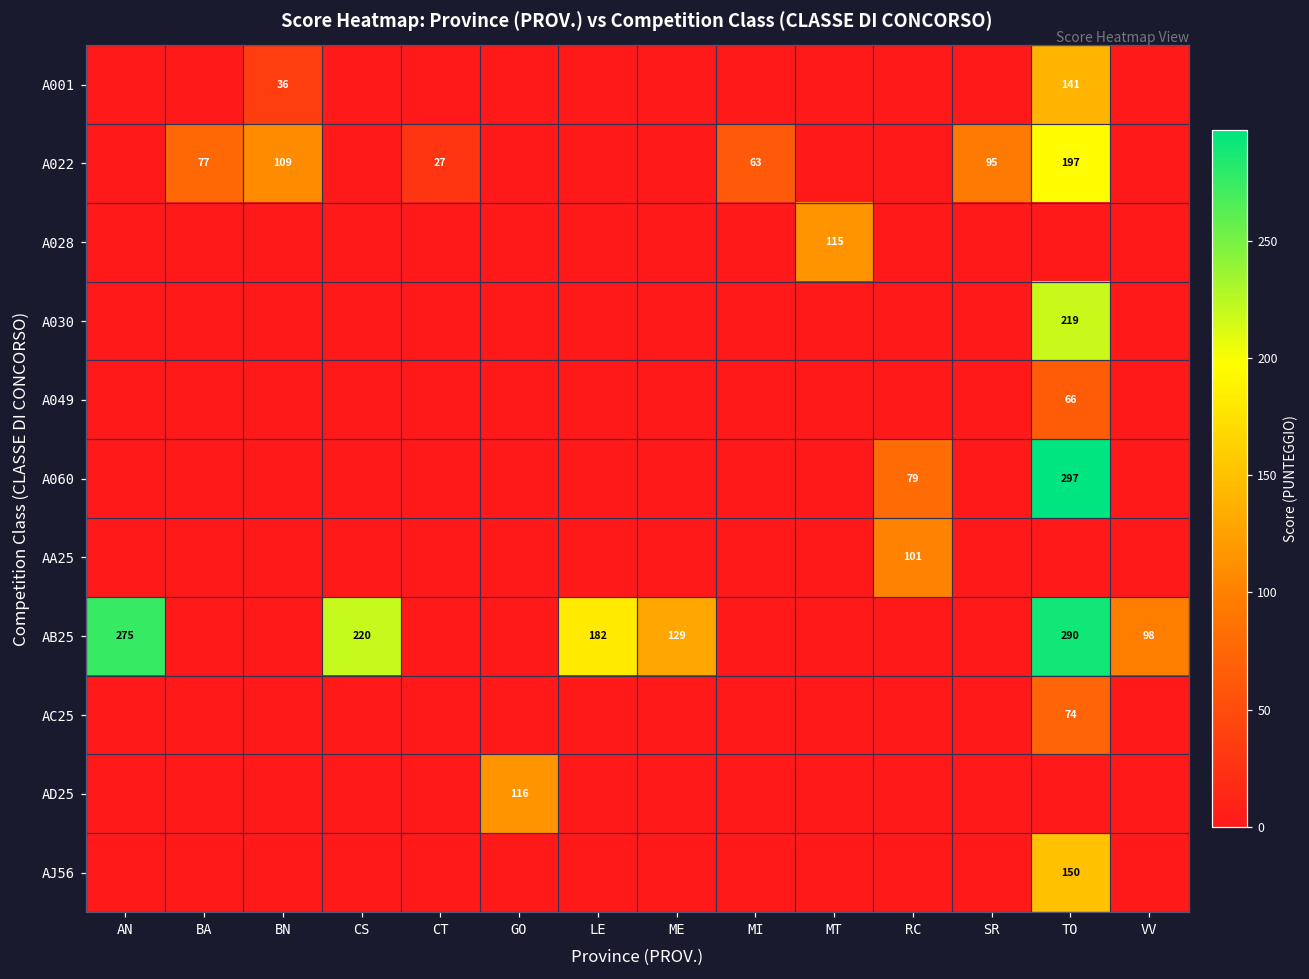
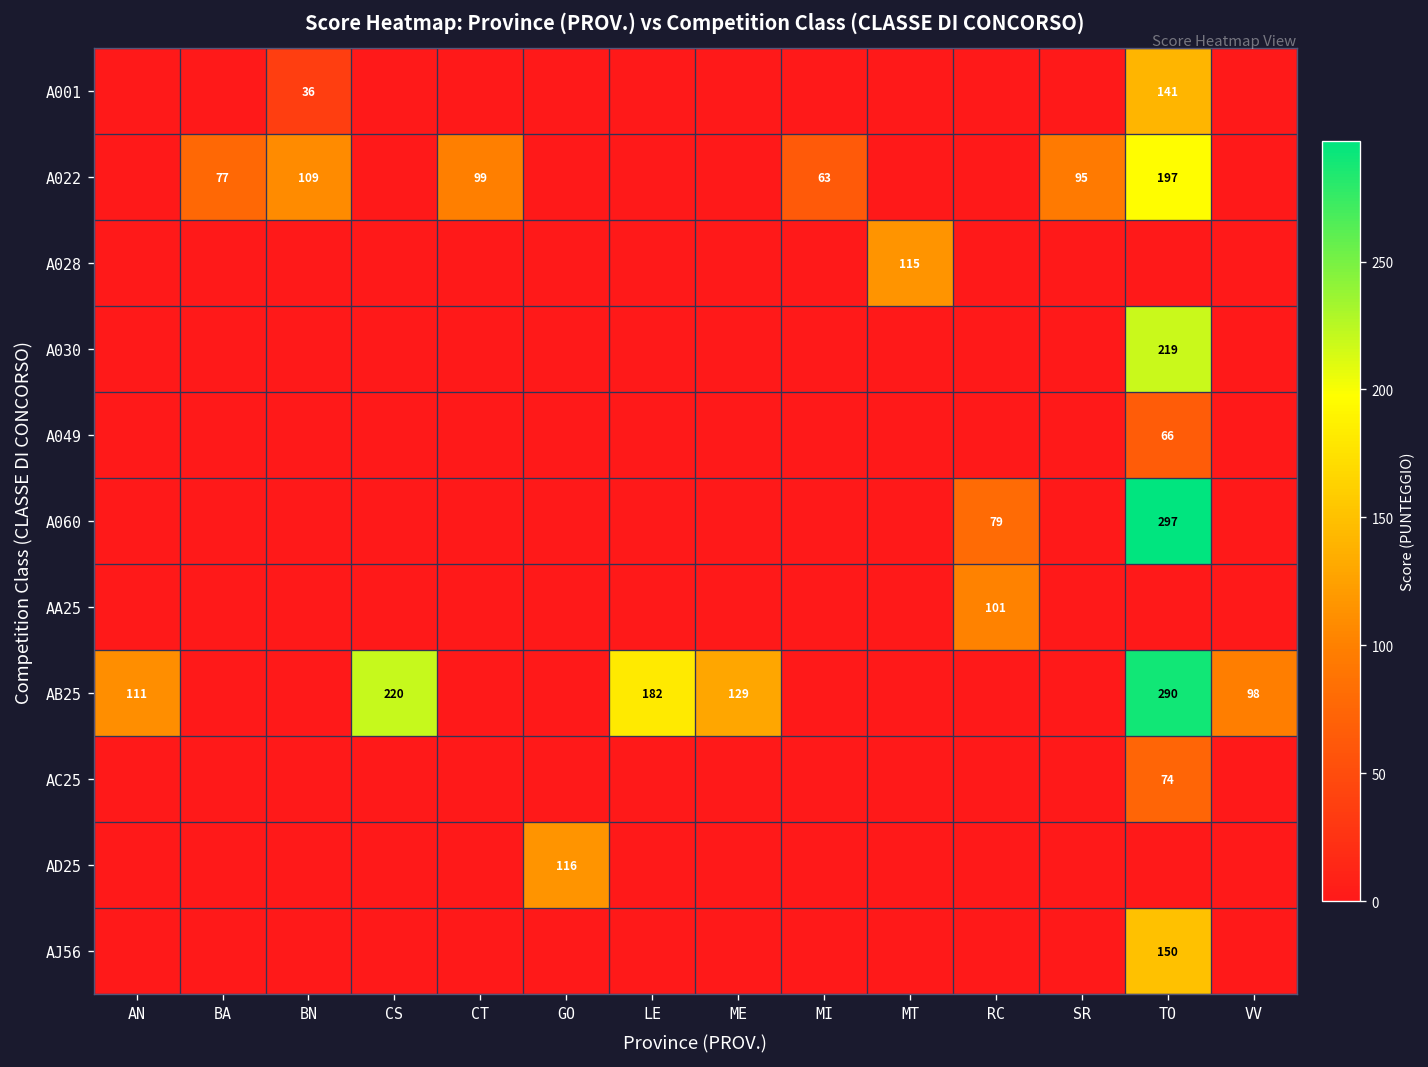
A022, CT: 27 -> 99
AB25, AN: 275 -> 111
